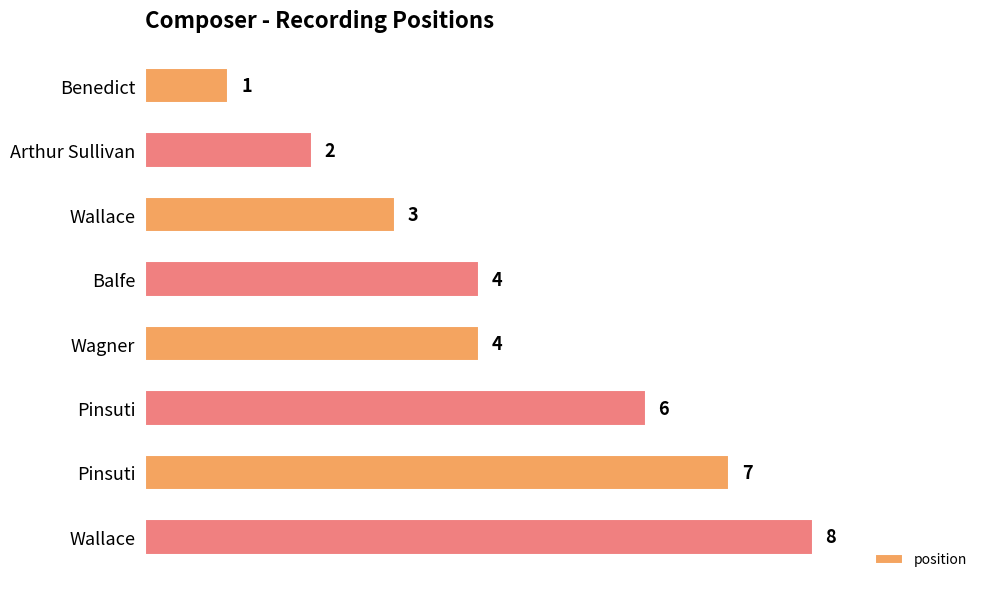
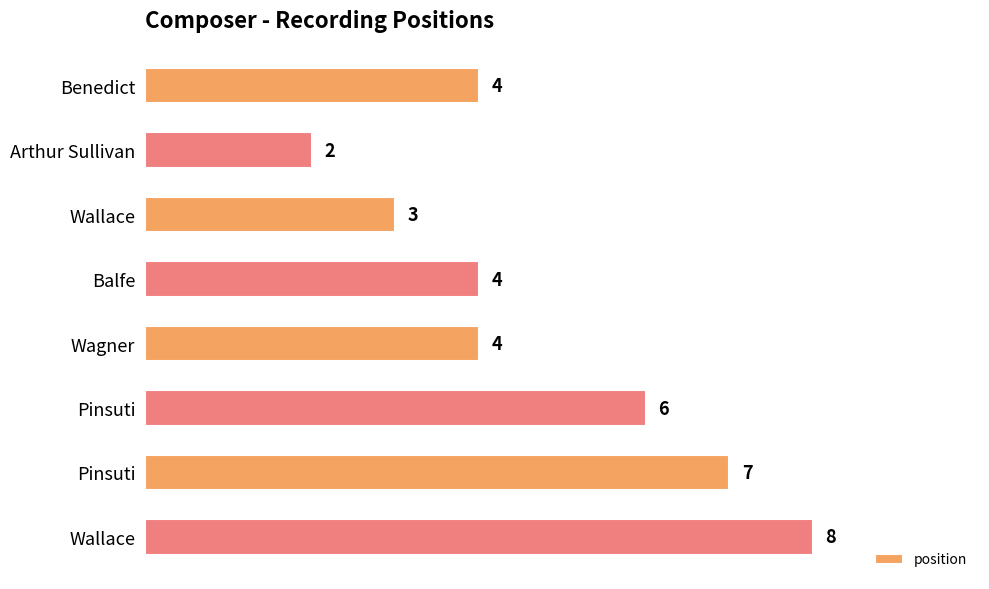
Benedict: 1 -> 4
